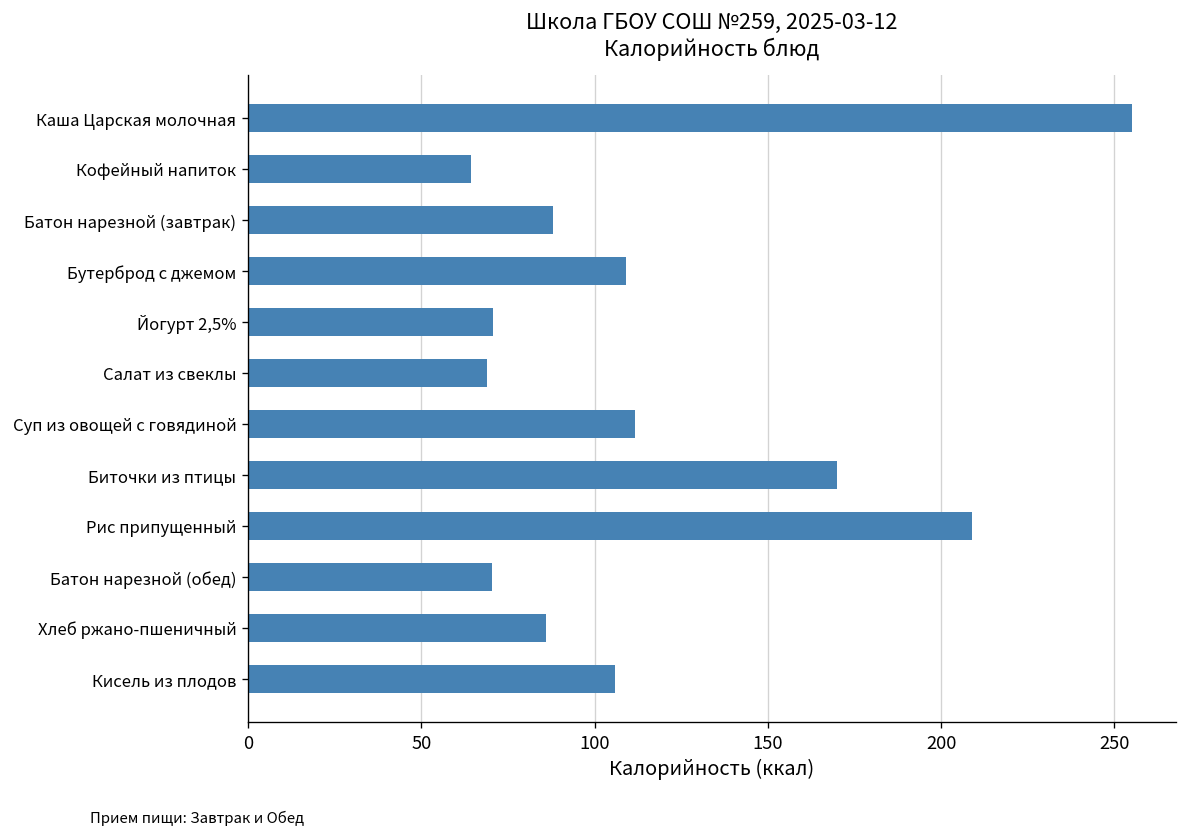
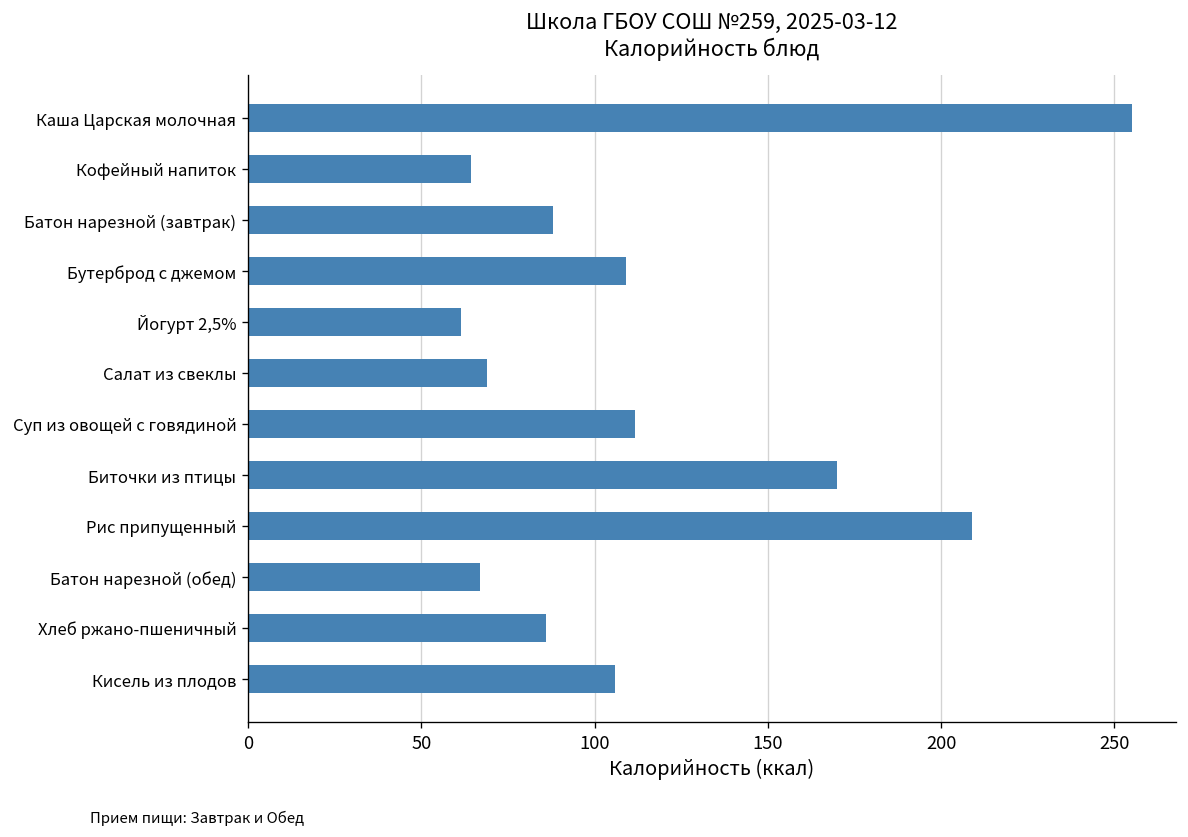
Йогурт 2,5%: 71 -> 61
Батон нарезной (обед): 70 -> 67
